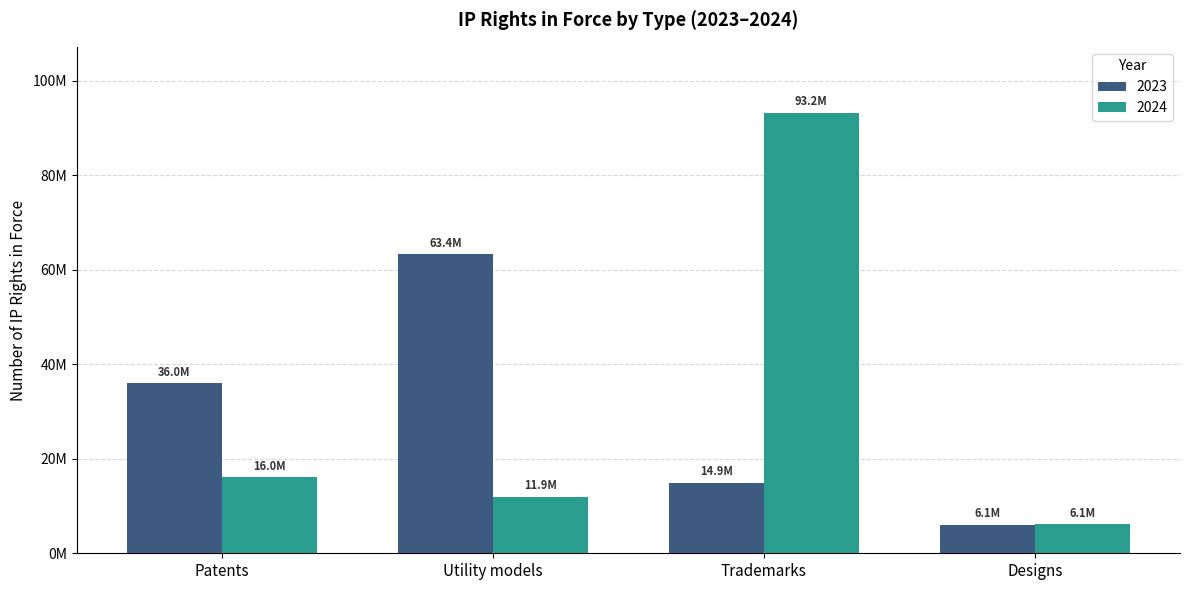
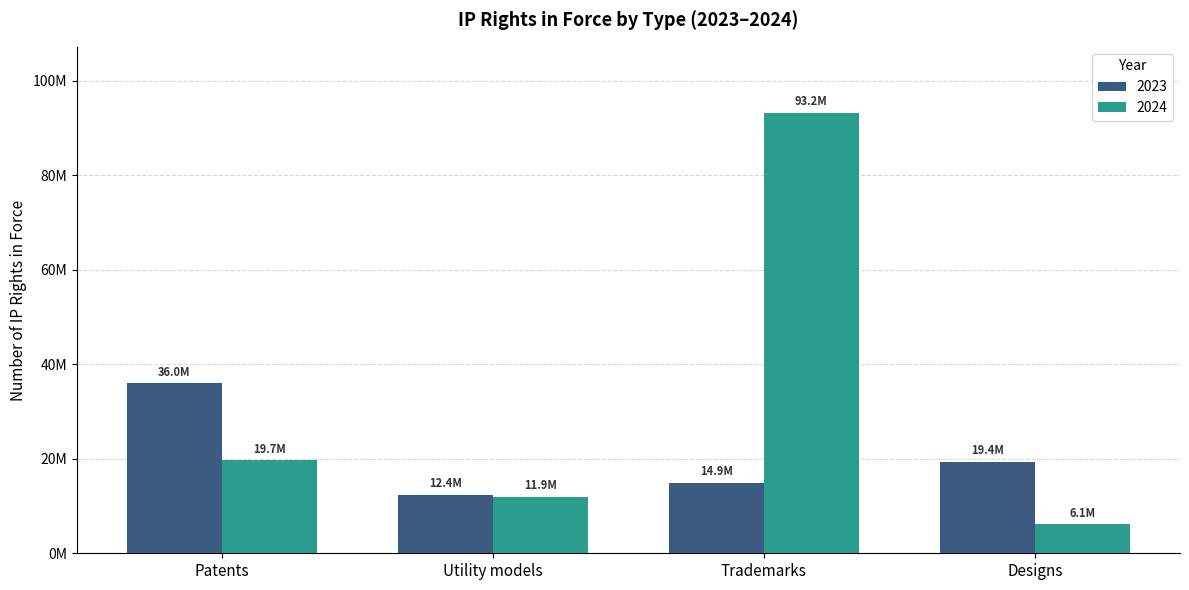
2024, Patents: 16.0M -> 19.7M
2023, Utility models: 63.4M -> 12.4M
2023, Designs: 6.1M -> 19.4M
